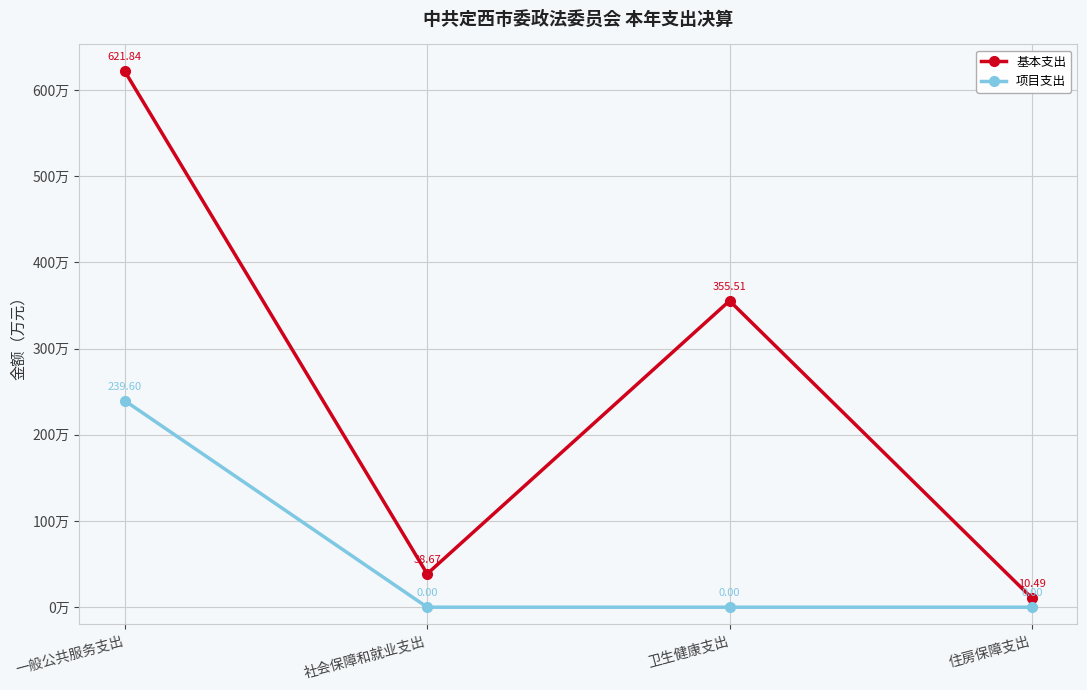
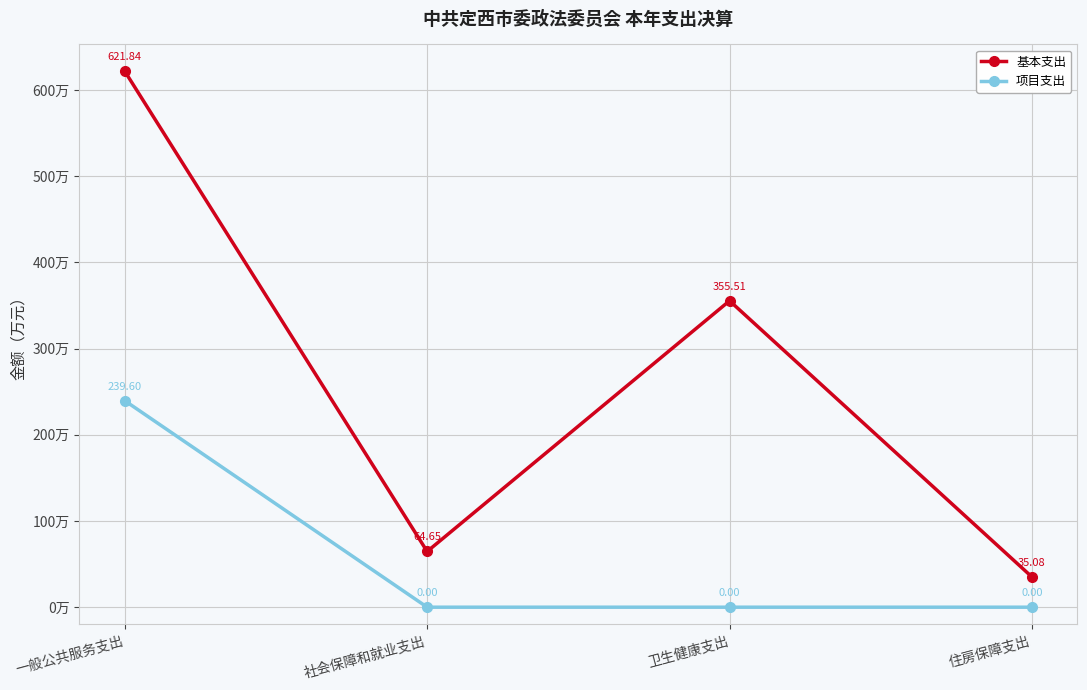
基本支出, 社会保障和就业支出: 38.67 -> 64.65
基本支出, 住房保障支出: 10.49 -> 35.08
